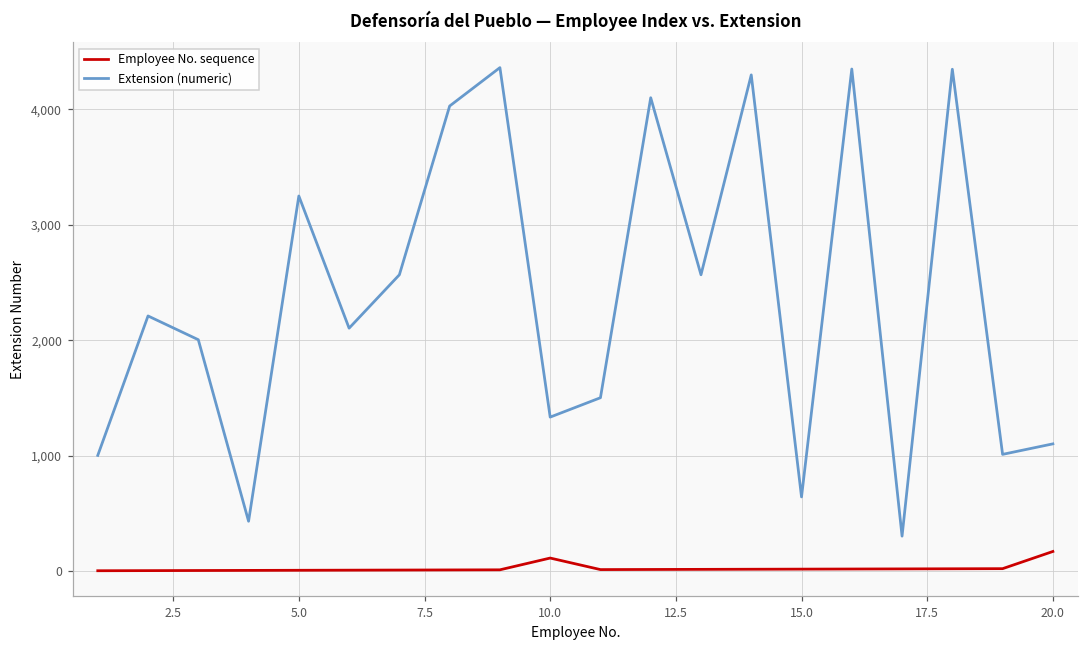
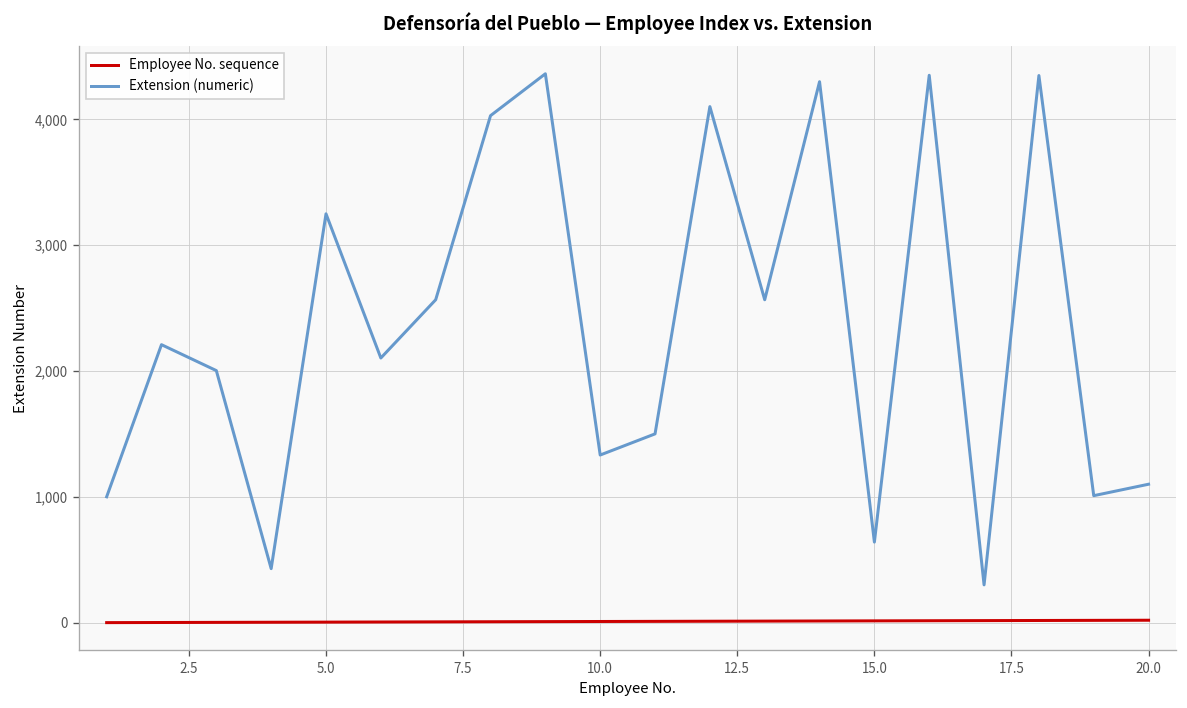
Employee No. sequence, 10.0: 110 -> 10
Employee No. sequence, 20.0: 170 -> 20
